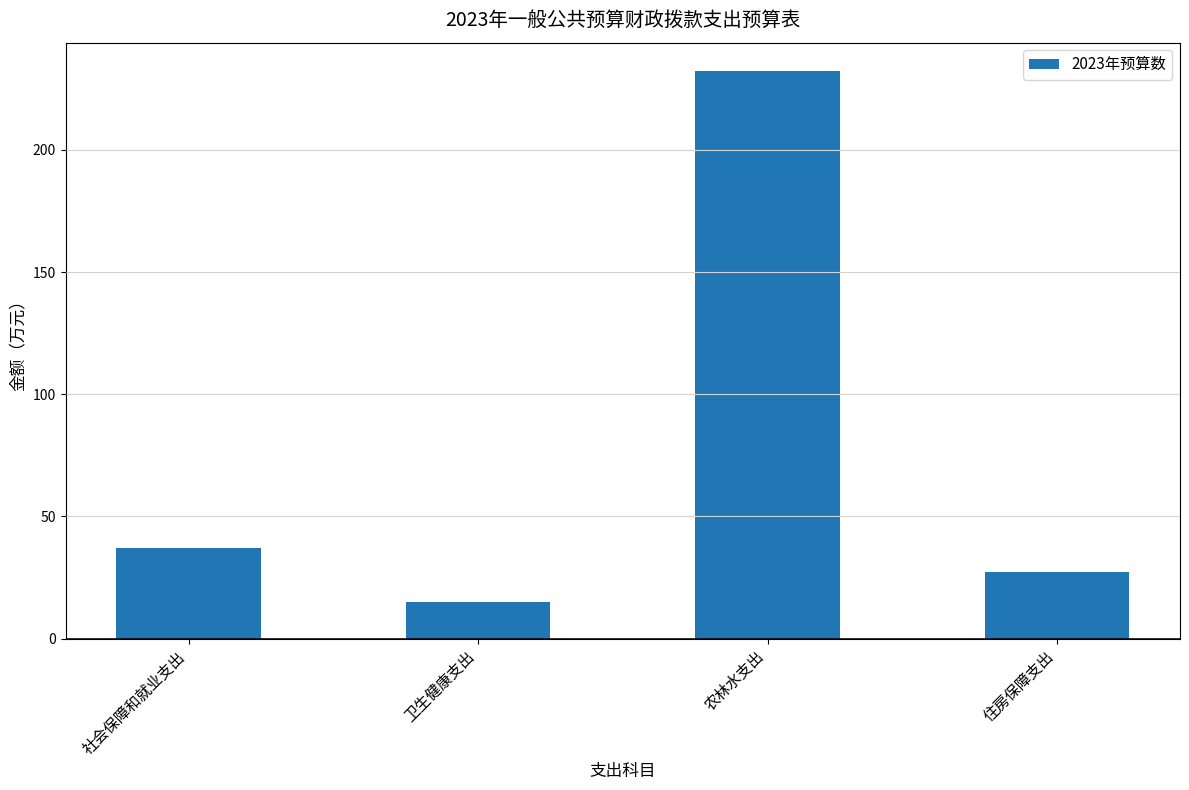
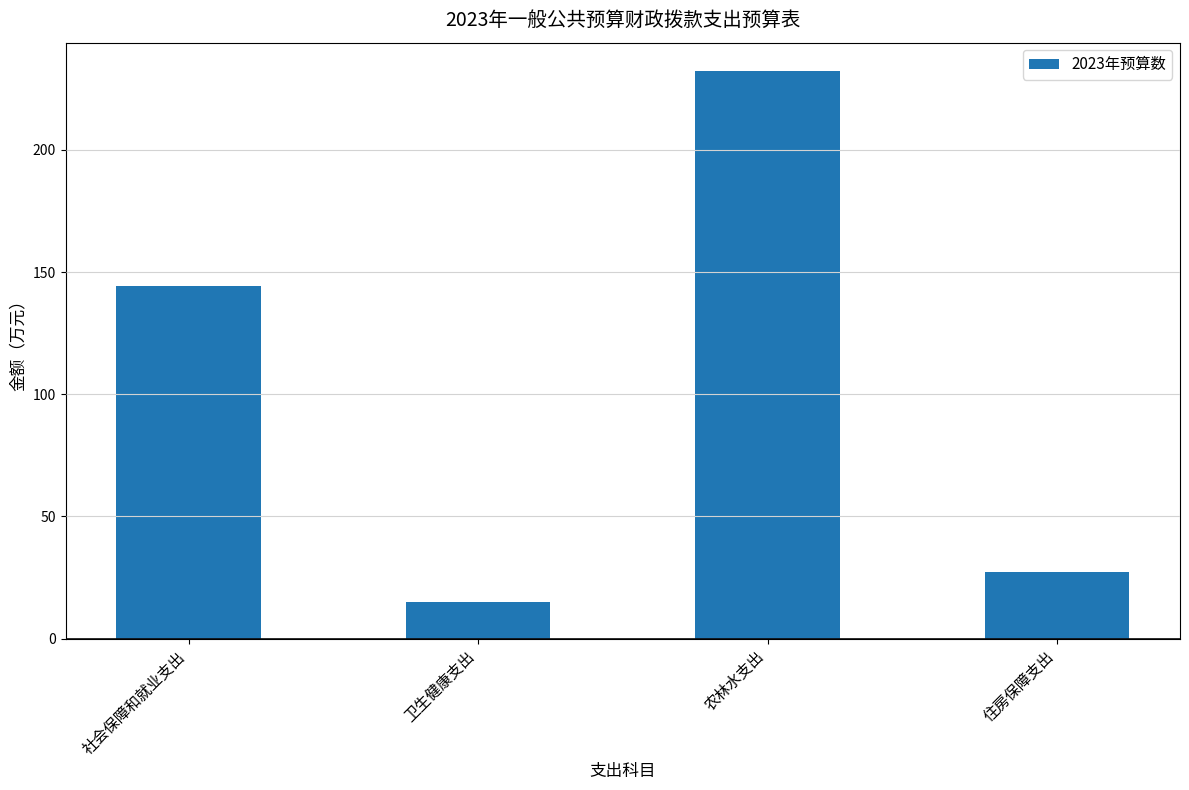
社会保障和就业支出: 37 -> 144
